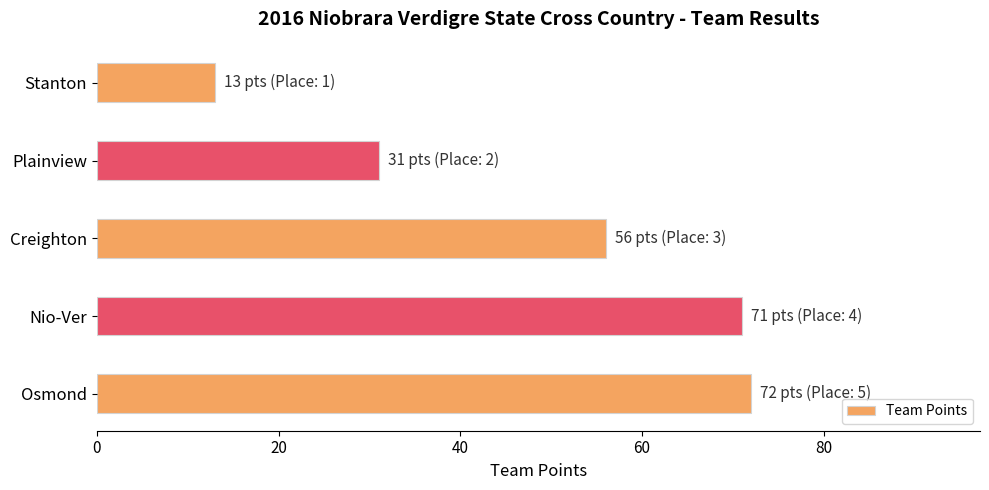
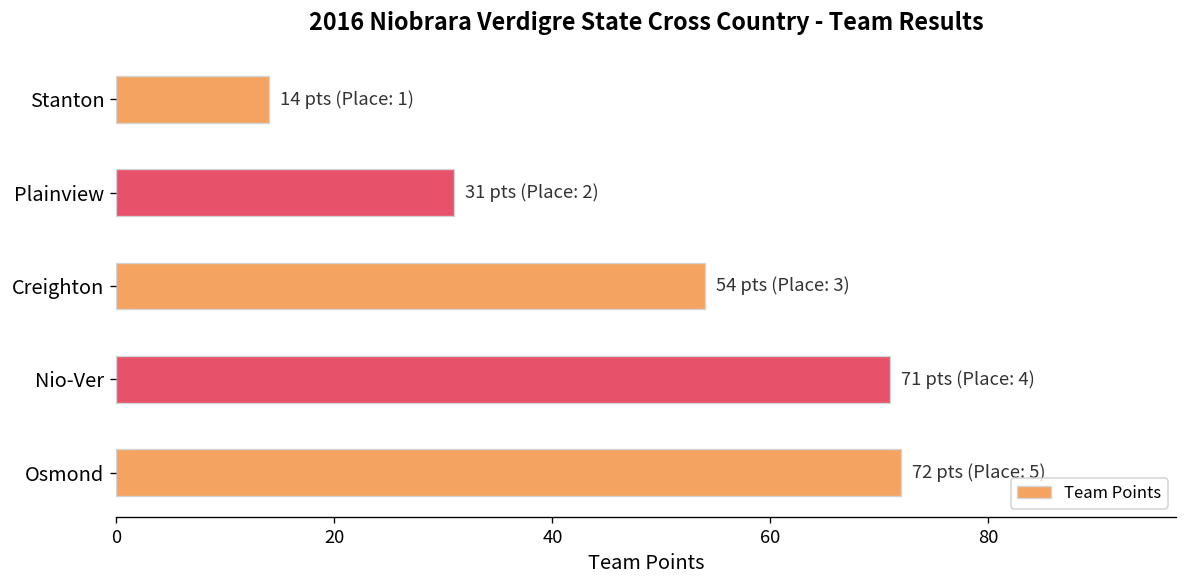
Stanton: 13 -> 14
Creighton: 56 -> 54
